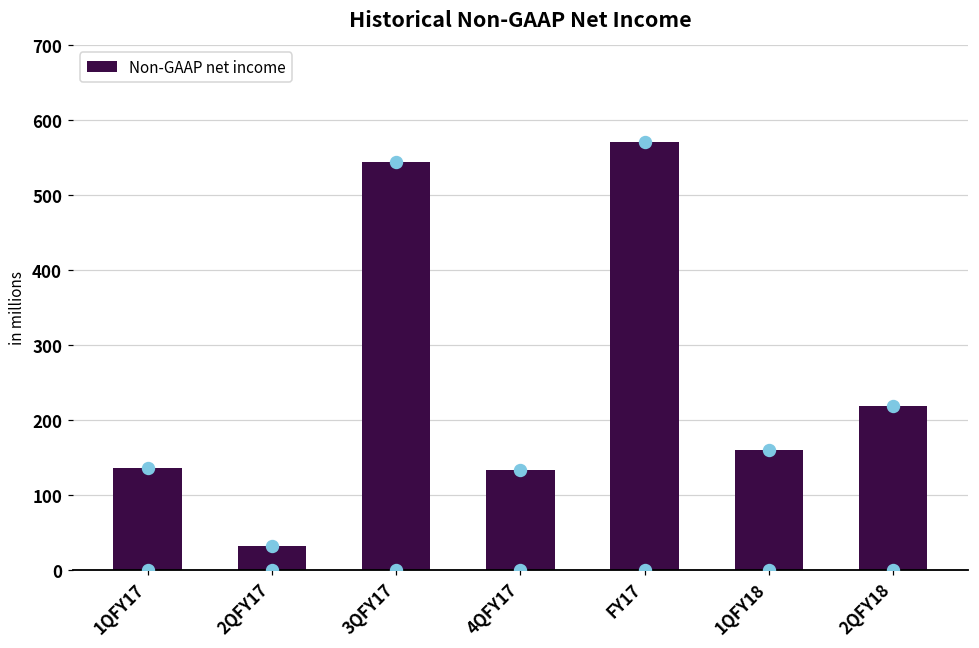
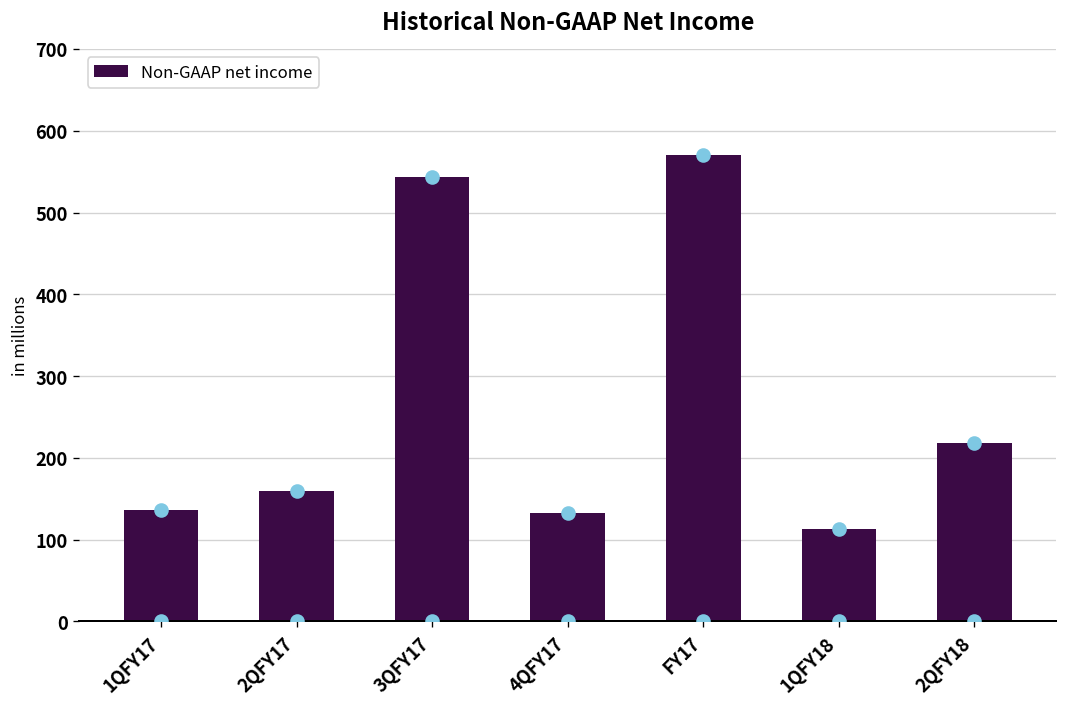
Non-GAAP net income, 2QFY17: 30 -> 160
Non-GAAP net income, 1QFY18: 160 -> 110
